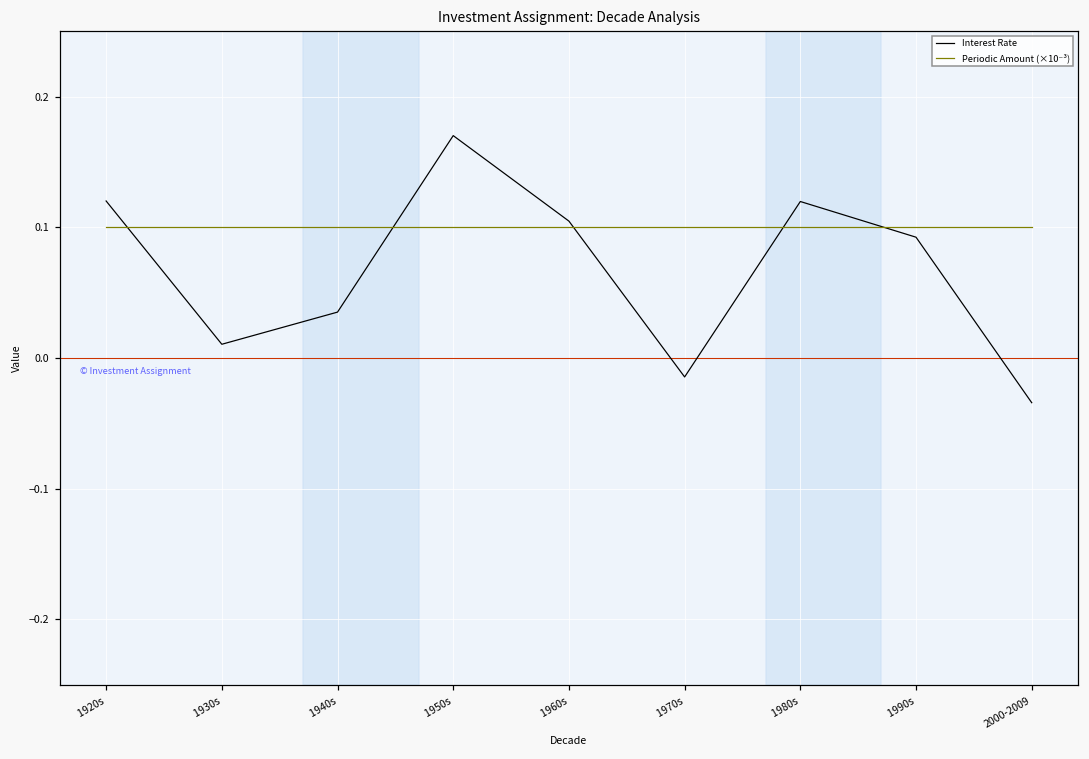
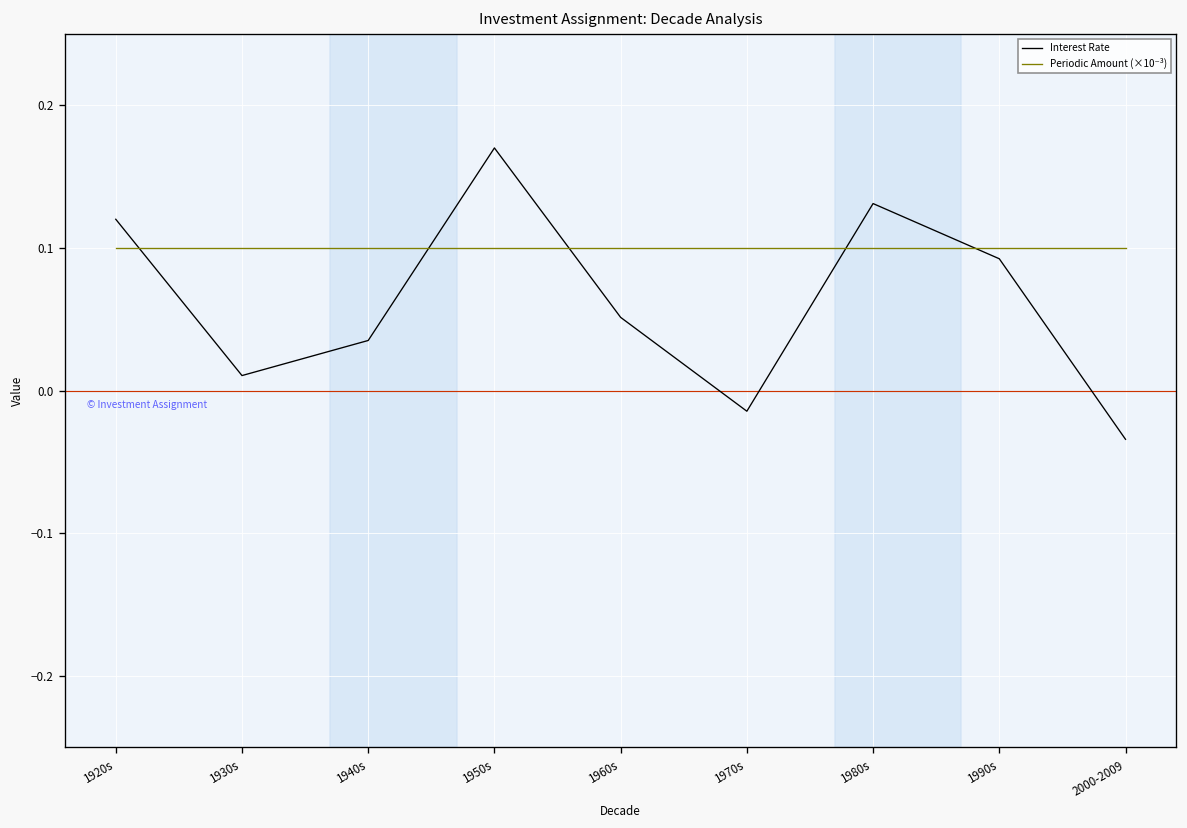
Interest Rate, 1960s: 0.105 -> 0.051
Interest Rate, 1980s: 0.120 -> 0.131
